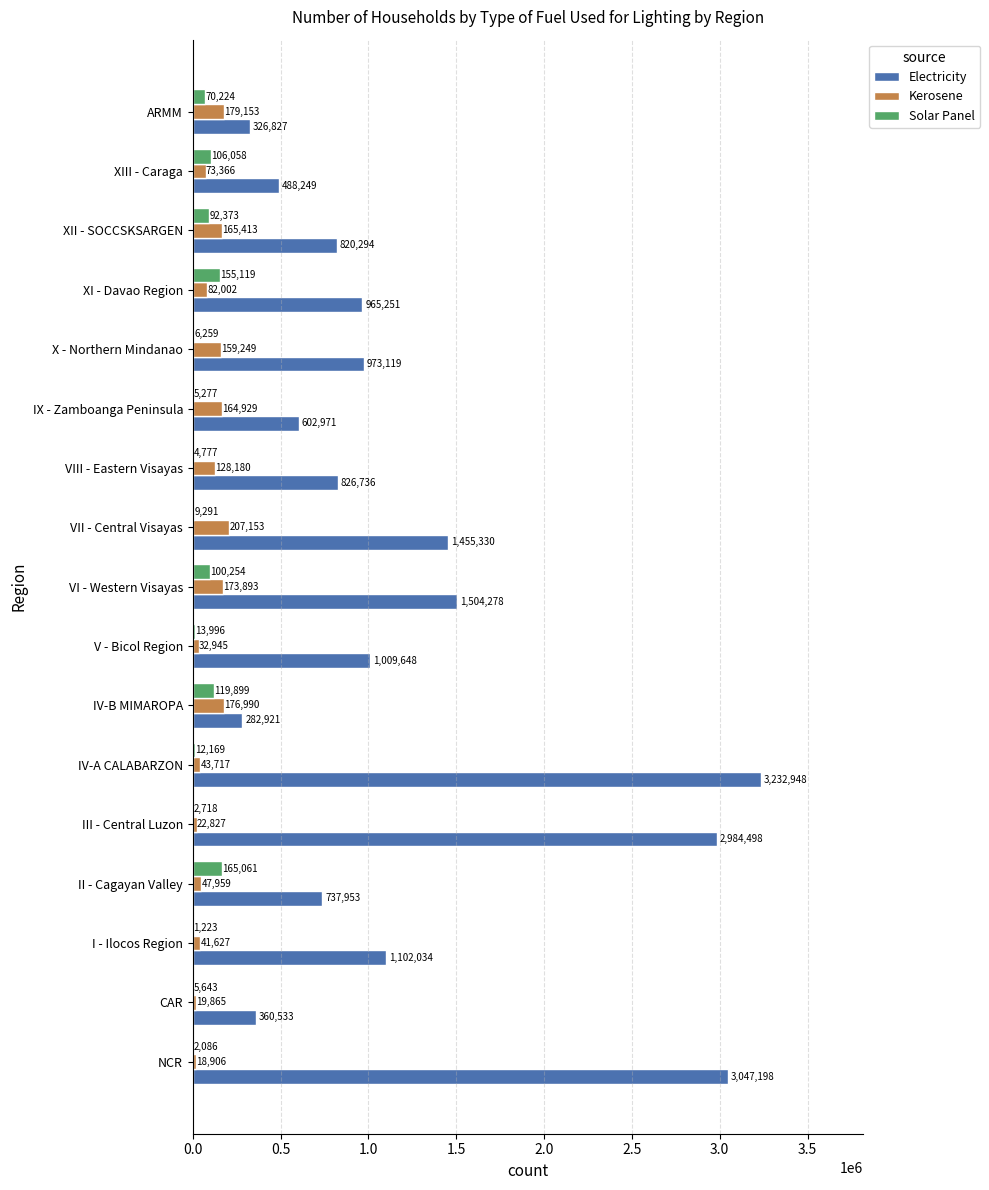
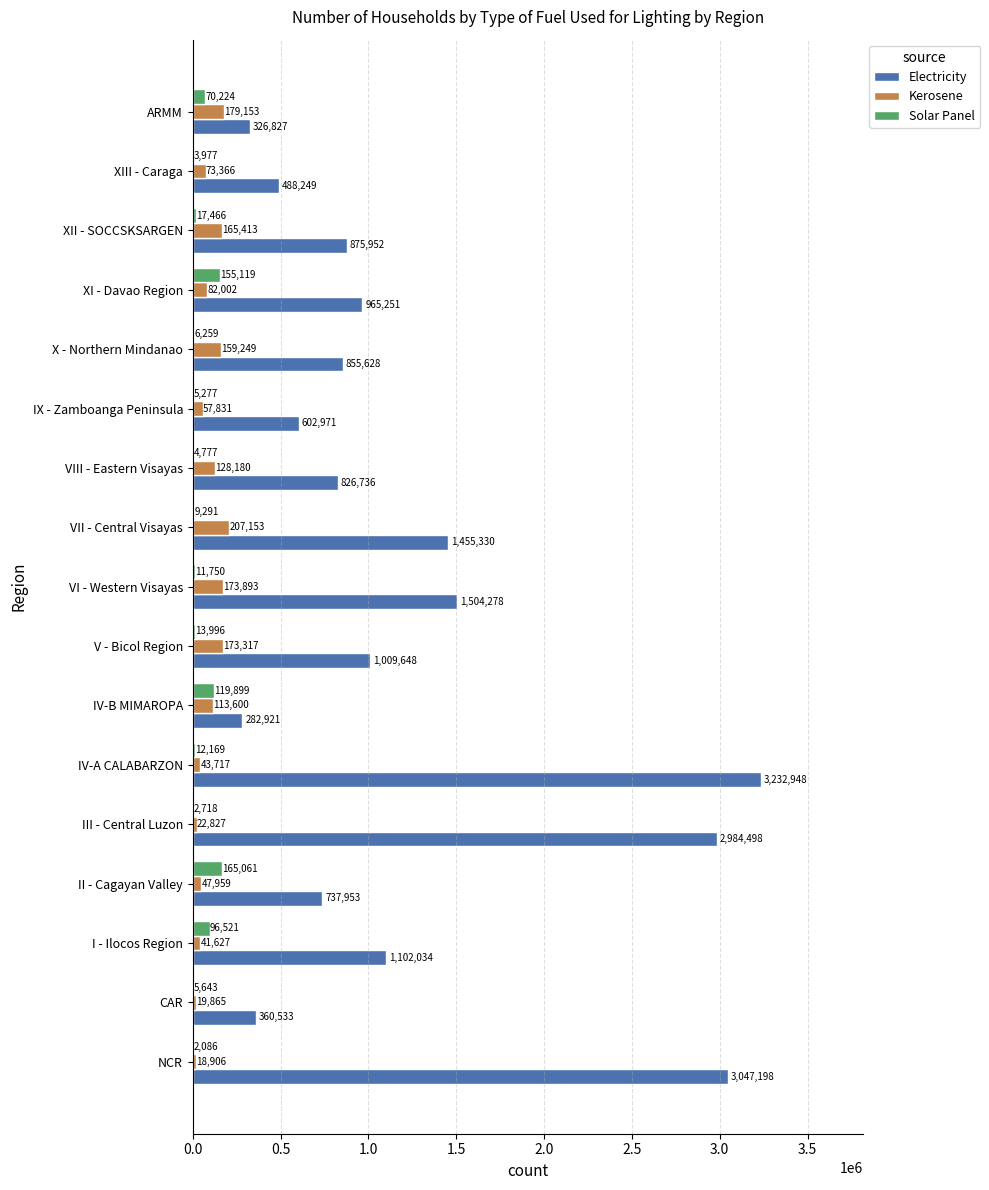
Solar Panel, XIII - Caraga: 106,058 -> 3,977
Solar Panel, XII - SOCCSKSARGEN: 92,373 -> 17,466
Electricity, XII - SOCCSKSARGEN: 820,294 -> 875,952
Electricity, X - Northern Mindanao: 973,119 -> 855,628
Kerosene, IX - Zamboanga Peninsula: 164,929 -> 57,831
Solar Panel, VI - Western Visayas: 100,254 -> 11,750
Kerosene, V - Bicol Region: 32,945 -> 173,317
Kerosene, IV-B MIMAROPA: 176,990 -> 113,600
Solar Panel, I - Ilocos Region: 1,223 -> 96,521
